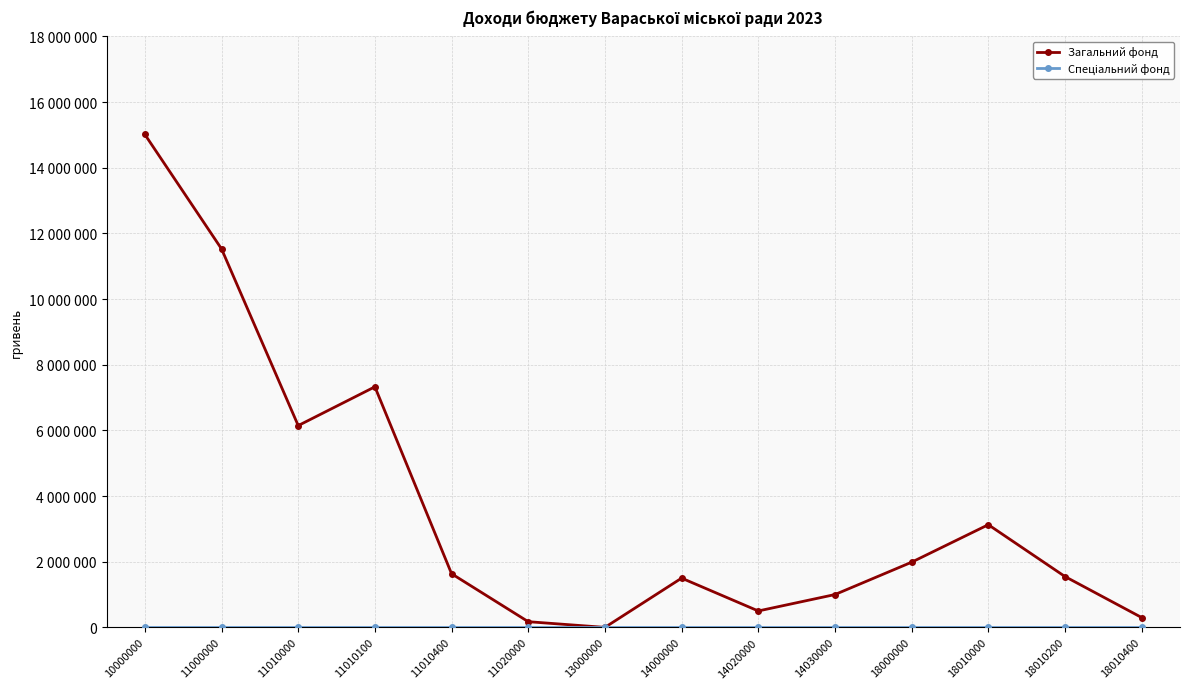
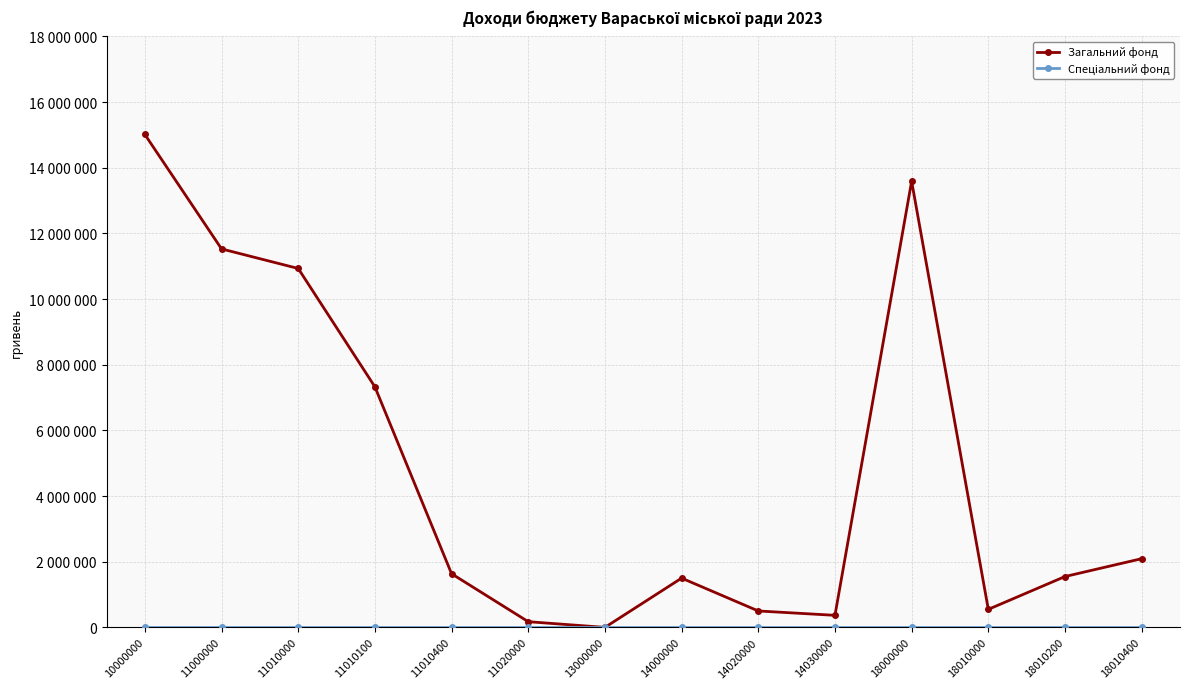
Загальний фонд, 11010000: 6100000 -> 10900000
Загальний фонд, 14030000: 1000000 -> 400000
Загальний фонд, 18000000: 2000000 -> 13600000
Загальний фонд, 18010000: 3100000 -> 500000
Загальний фонд, 18010400: 300000 -> 2100000
